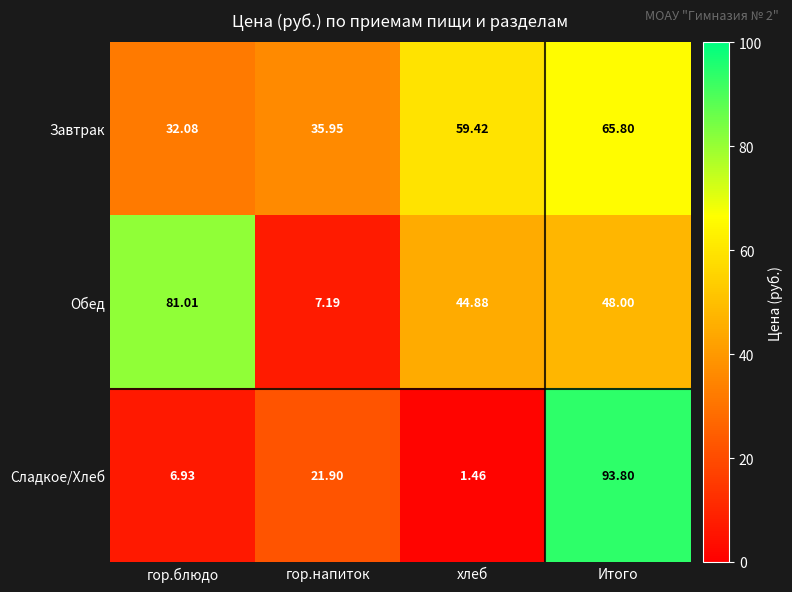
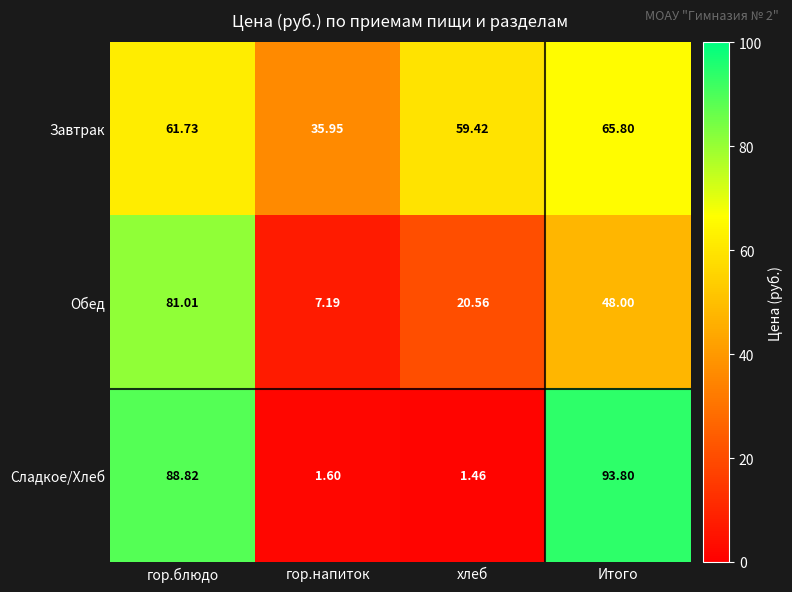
Завтрак, гор.блюдо: 32.08 -> 61.73
Обед, хлеб: 44.88 -> 20.56
Сладкое/Хлеб, гор.блюдо: 6.93 -> 88.82
Сладкое/Хлеб, гор.напиток: 21.90 -> 1.60
